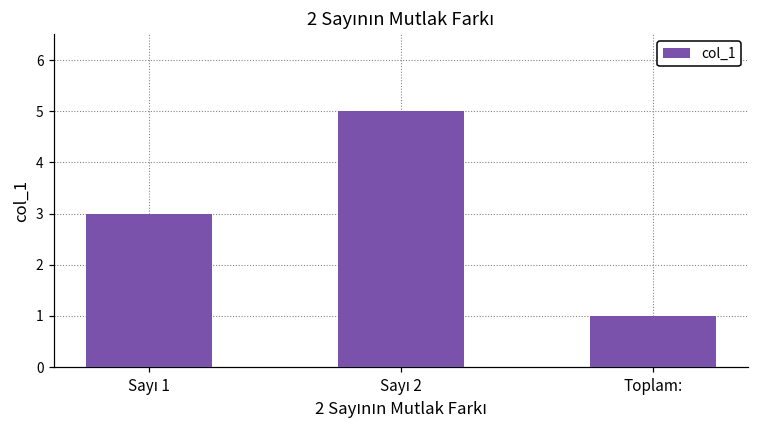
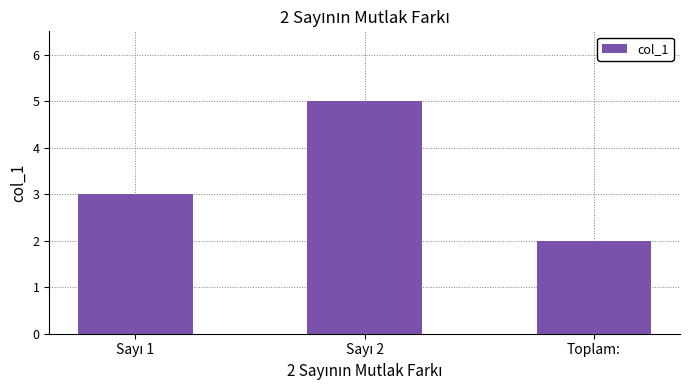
Toplam:: 1 -> 2
